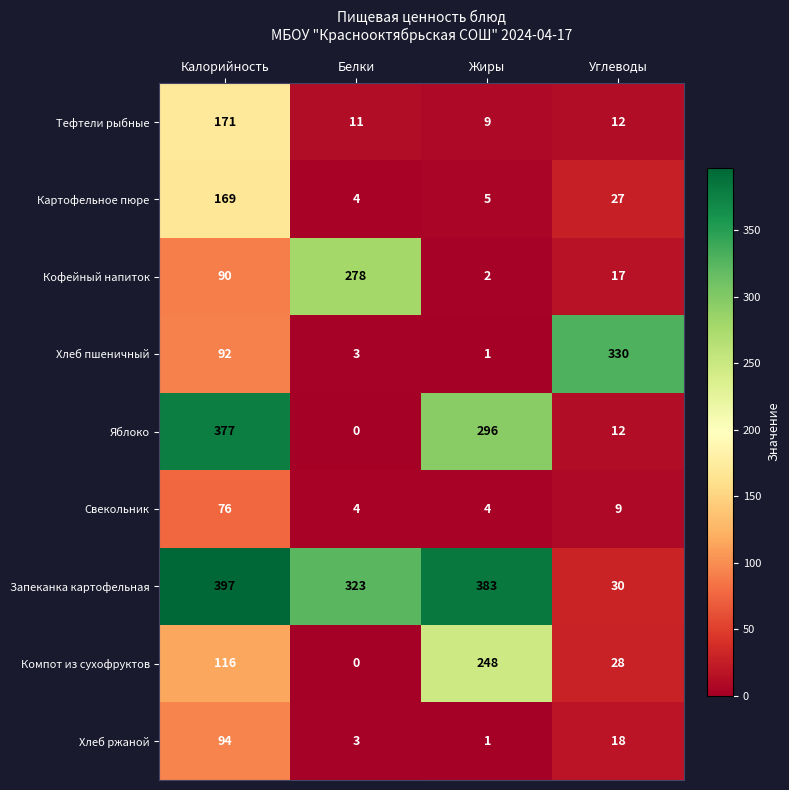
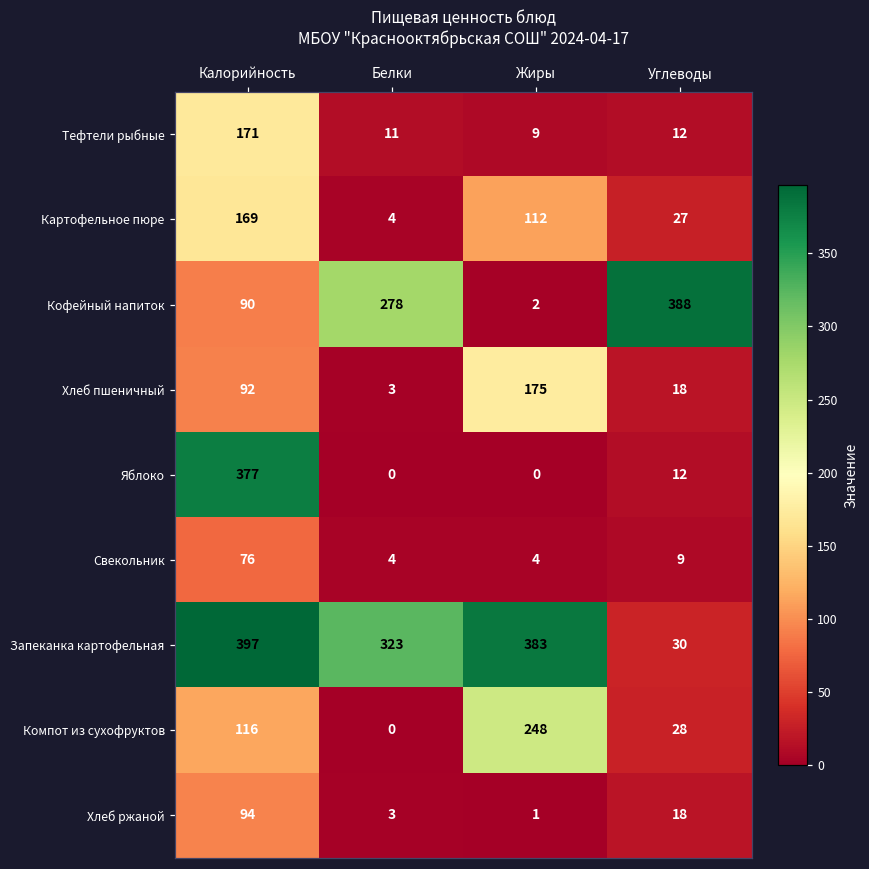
Картофельное пюре, Жиры: 5 -> 112
Кофейный напиток, Углеводы: 17 -> 388
Хлеб пшеничный, Жиры: 1 -> 175
Хлеб пшеничный, Углеводы: 330 -> 18
Яблоко, Жиры: 296 -> 0
